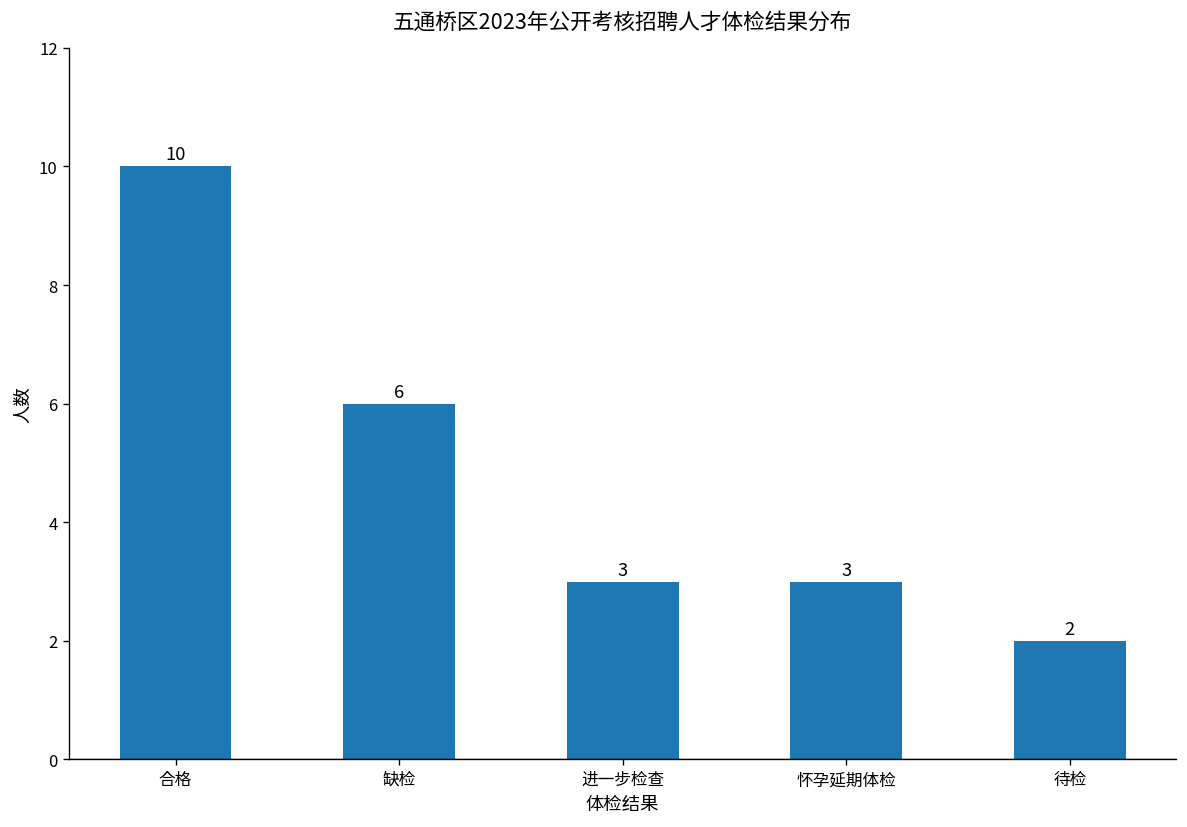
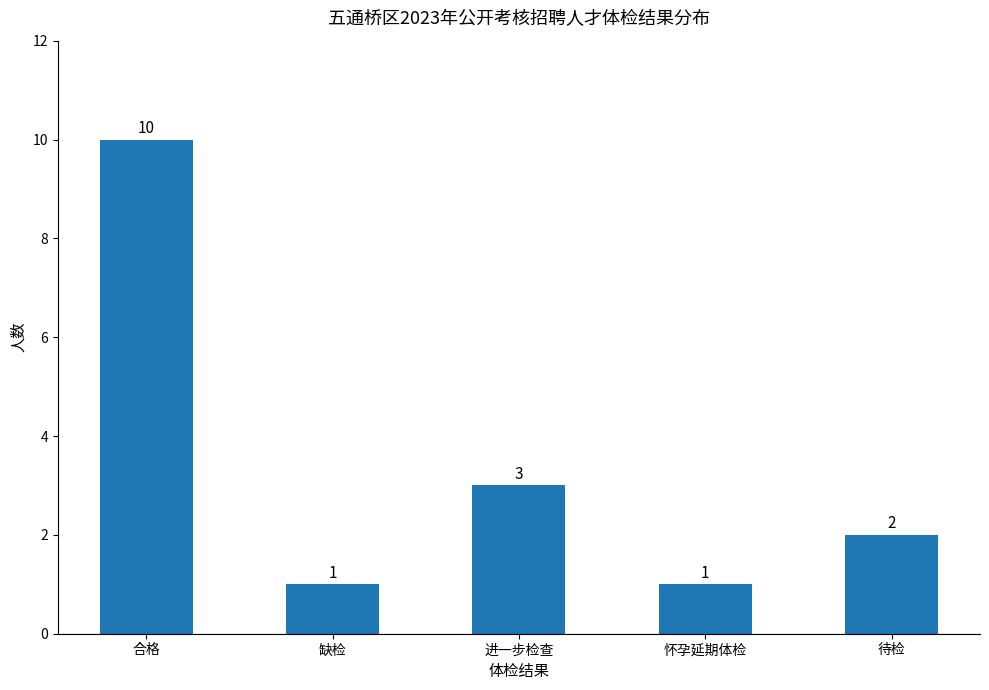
缺检: 6 -> 1
怀孕延期体检: 3 -> 1
